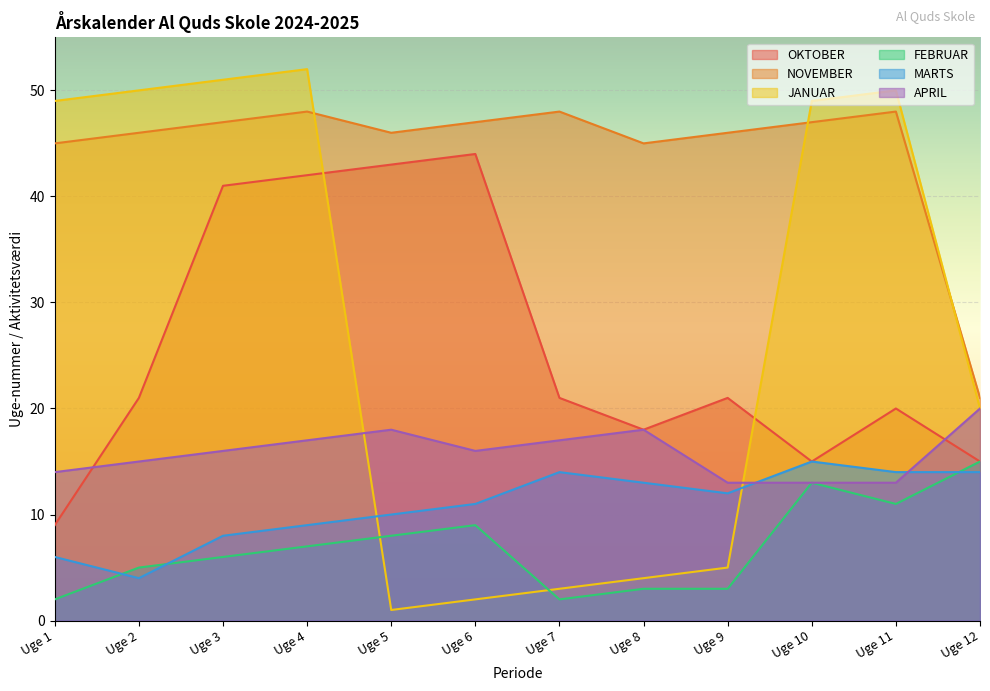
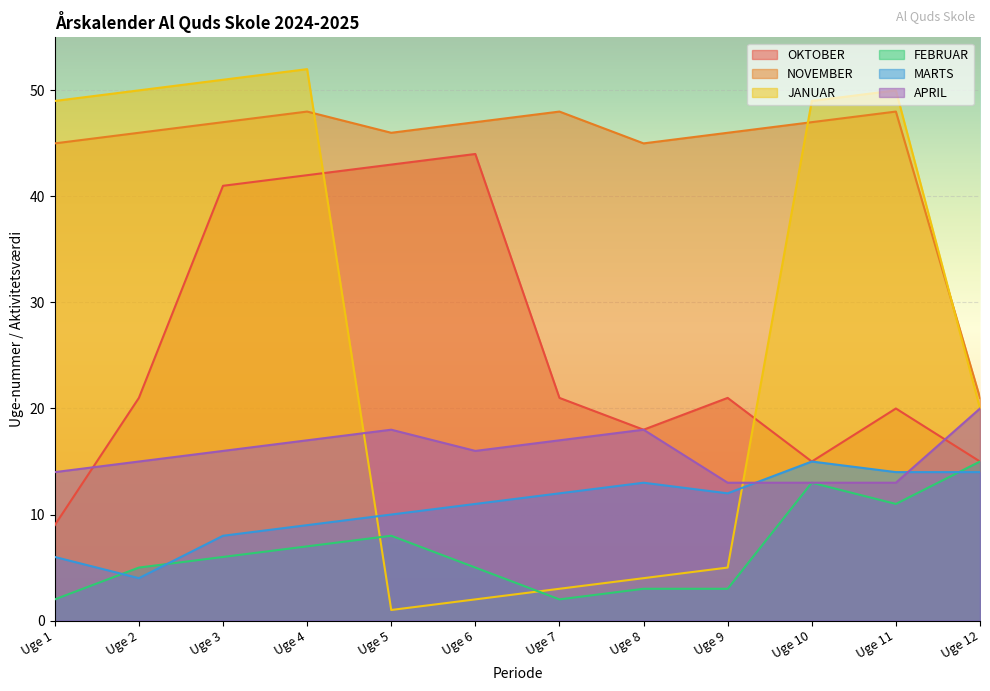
FEBRUAR, Uge 6: 9 -> 5
MARTS, Uge 7: 14 -> 12
